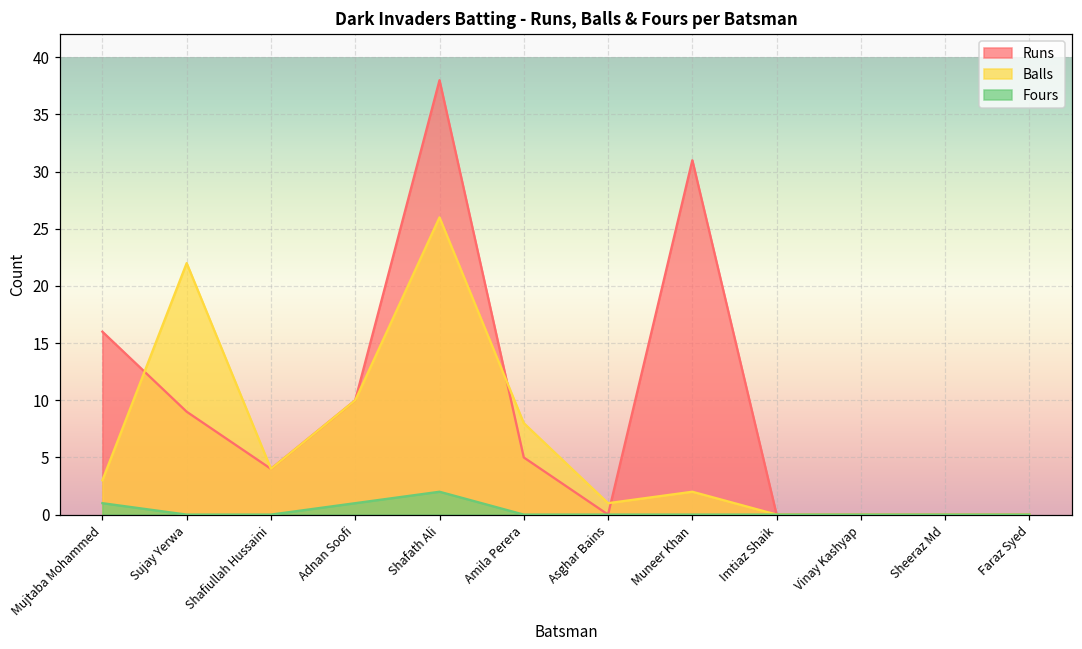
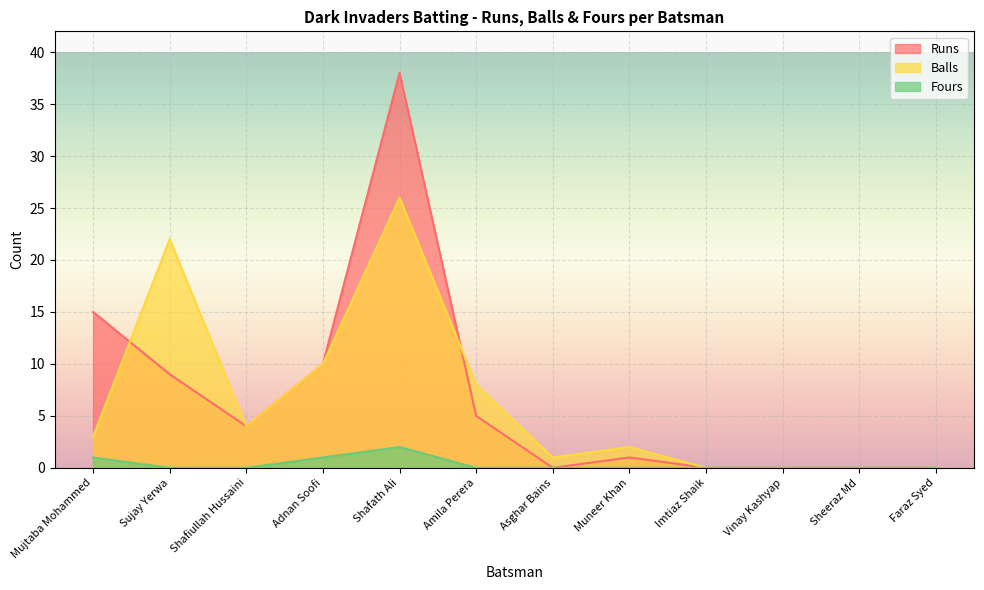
Runs, Mujtaba Mohammed: 16 -> 15
Runs, Muneer Khan: 31 -> 1
